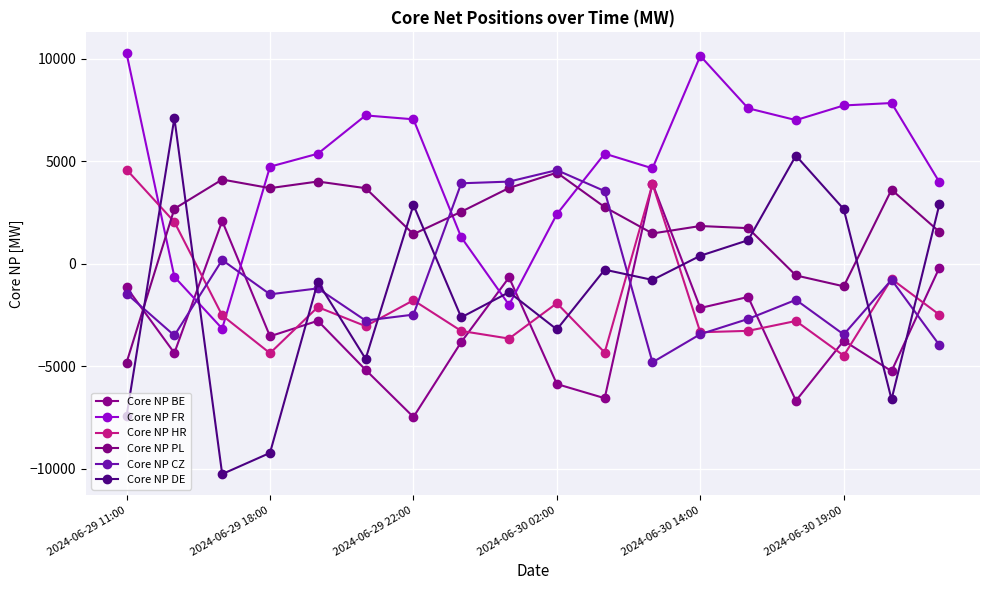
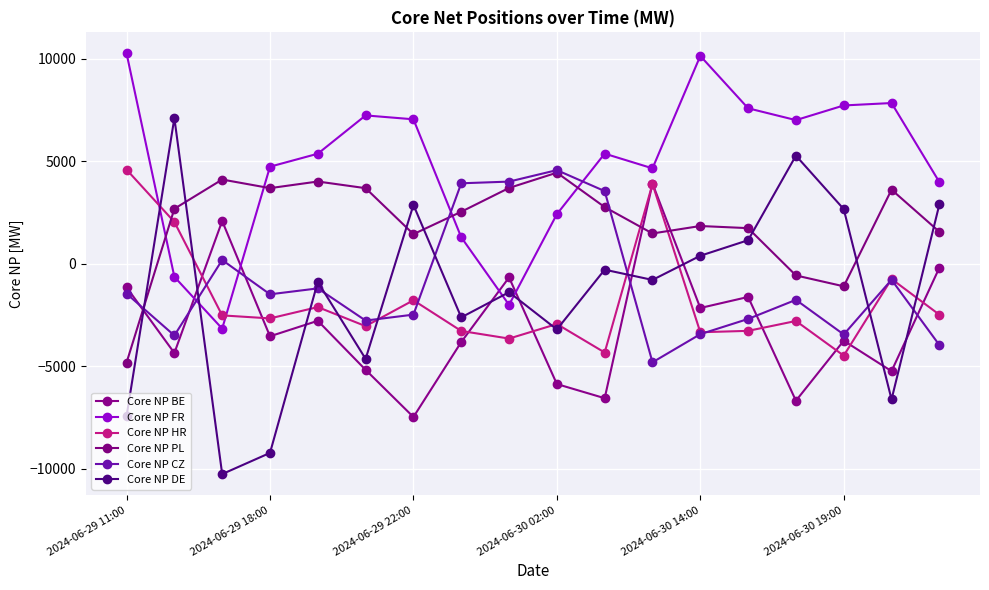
Core NP HR, 2024-06-29 18:00: -4400 -> -2700
Core NP HR, 2024-06-30 02:00: -1900 -> -2900
